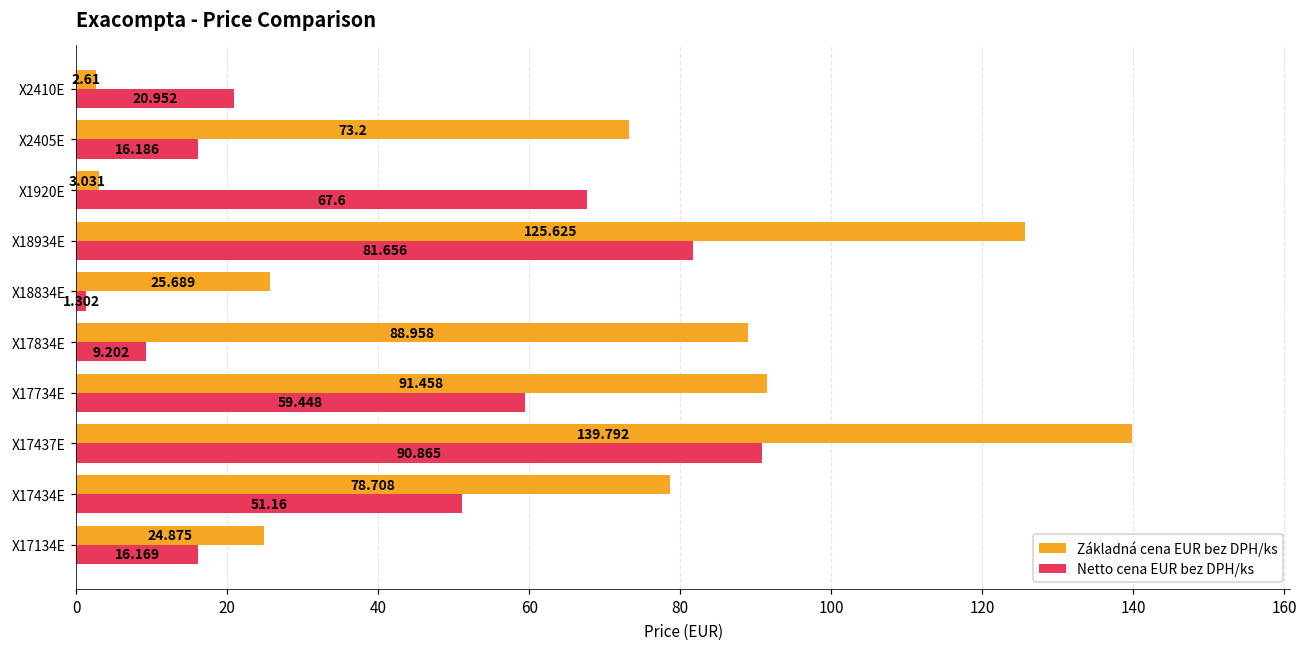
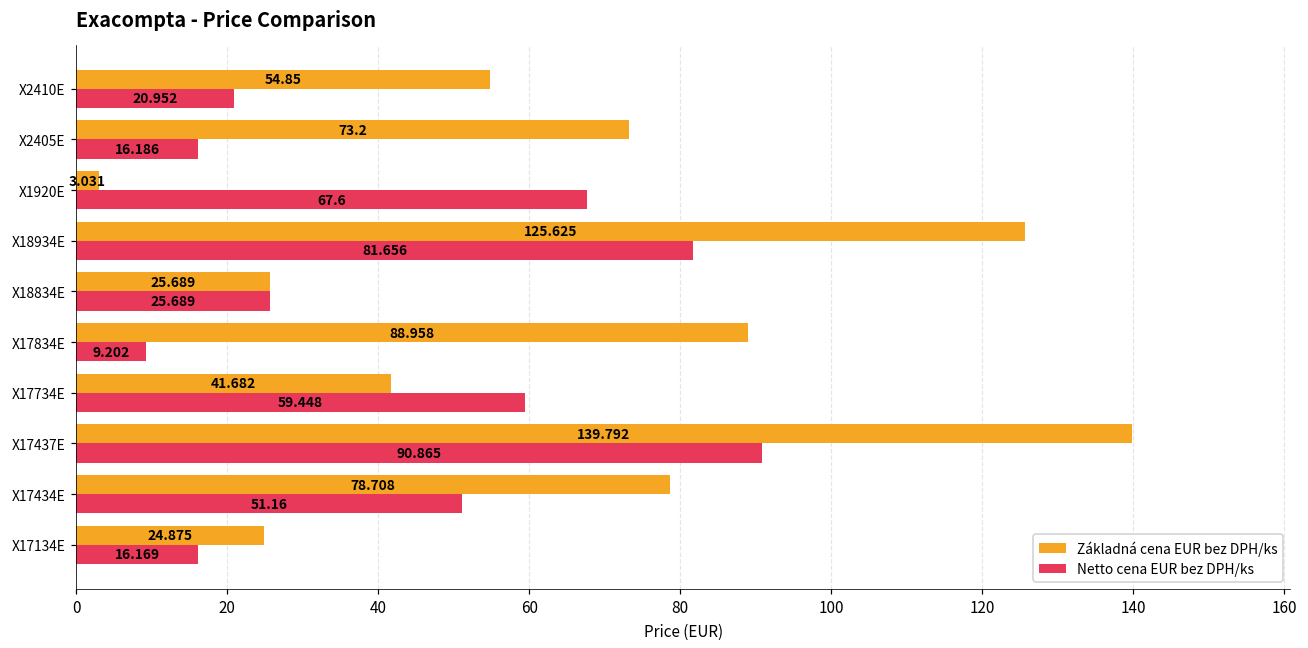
Základná cena EUR bez DPH/ks, X2410E: 2.61 -> 54.85
Netto cena EUR bez DPH/ks, X18834E: 1.302 -> 25.689
Základná cena EUR bez DPH/ks, X17734E: 91.458 -> 41.682
